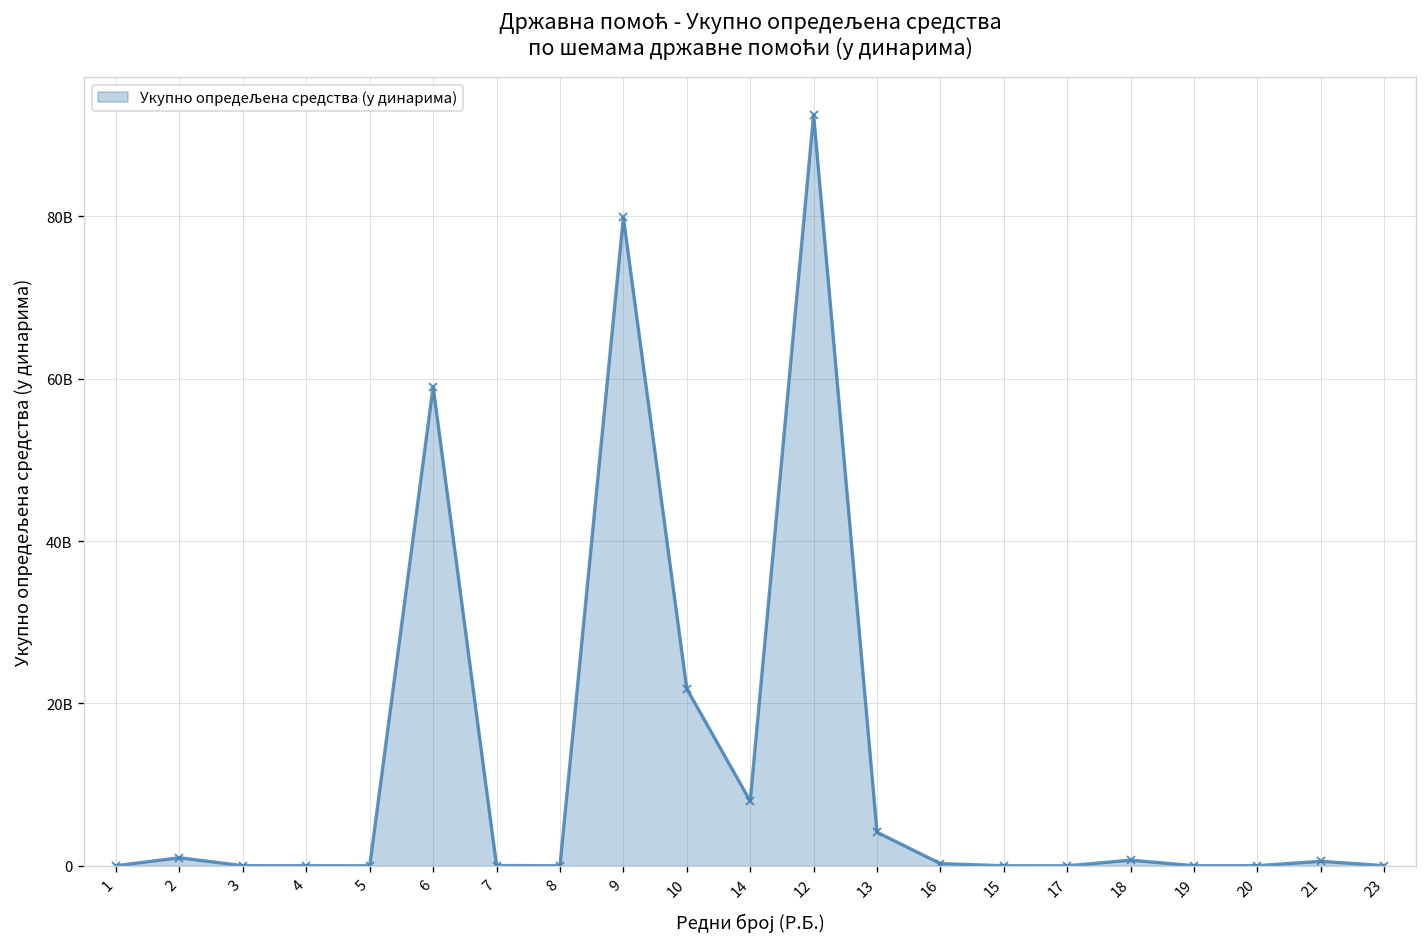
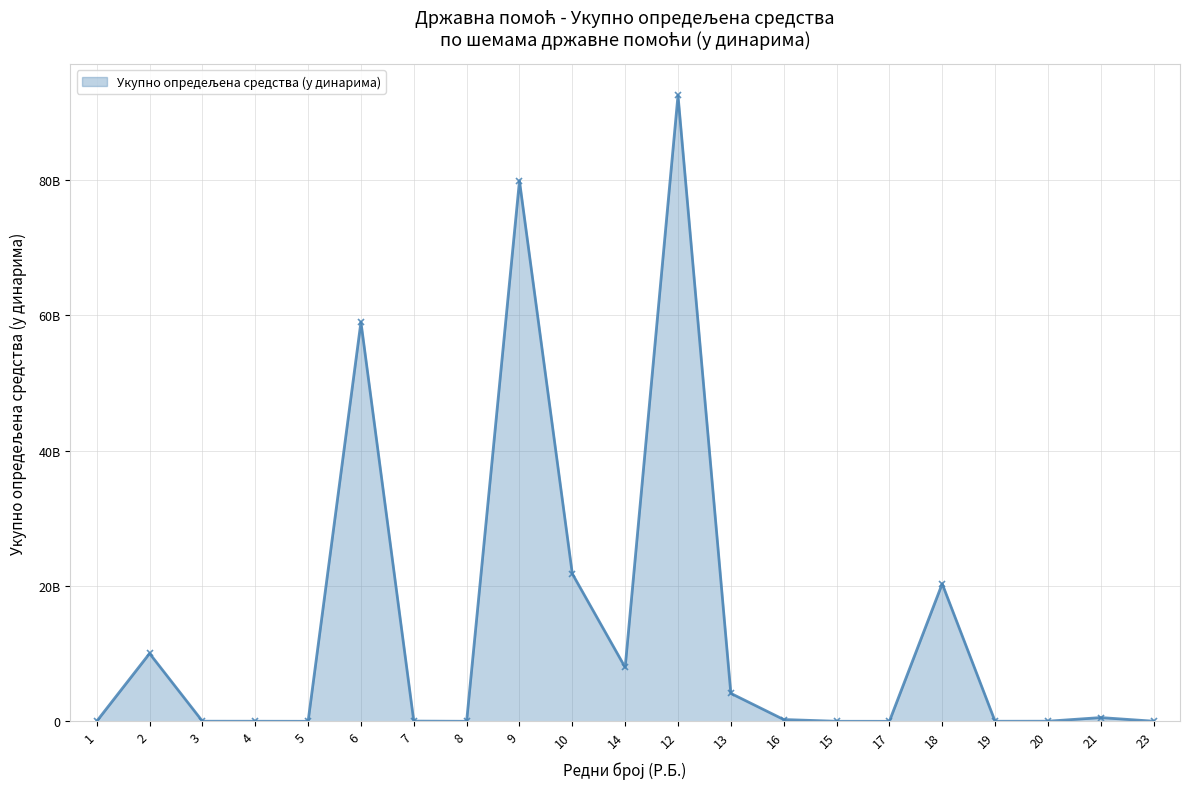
2: 1000000000 -> 10000000000
18: 1000000000 -> 20000000000
